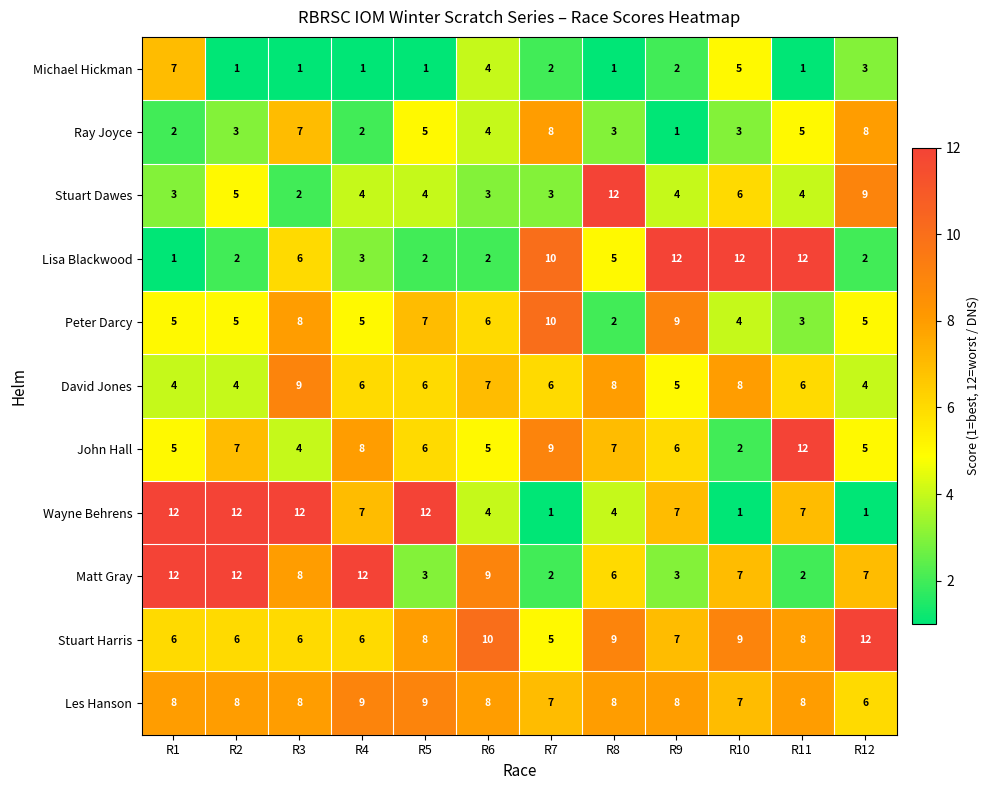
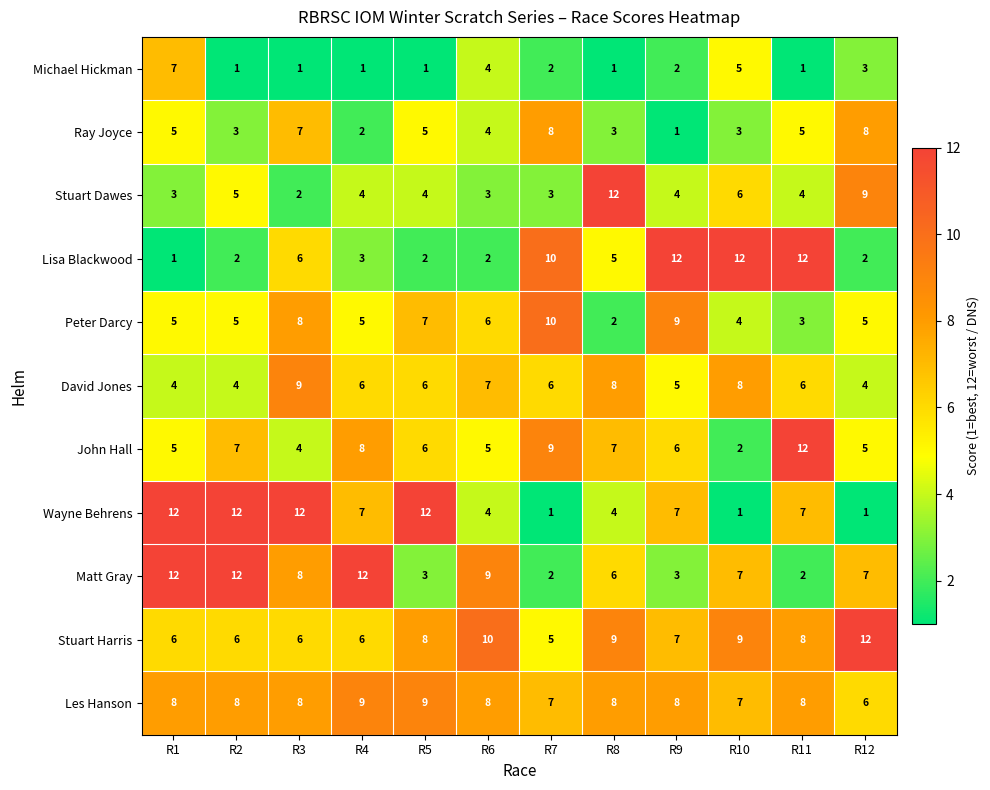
Ray Joyce, R1: 2 -> 5
